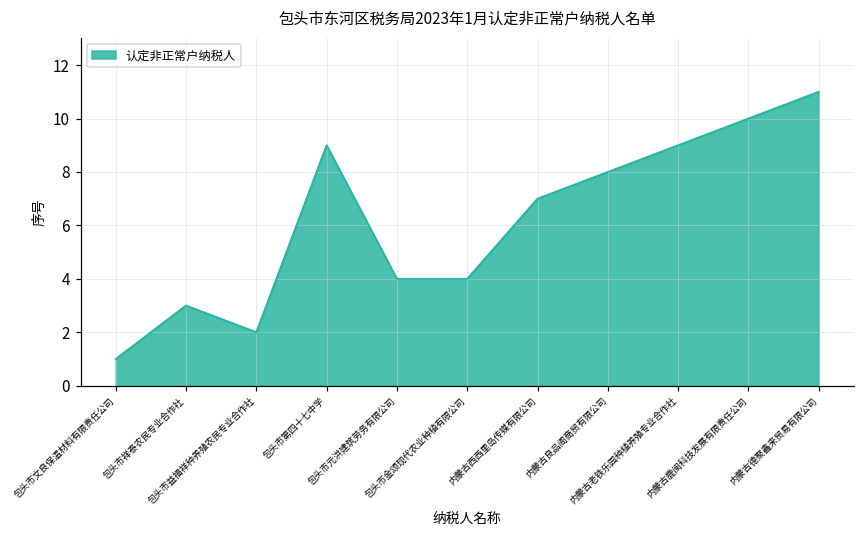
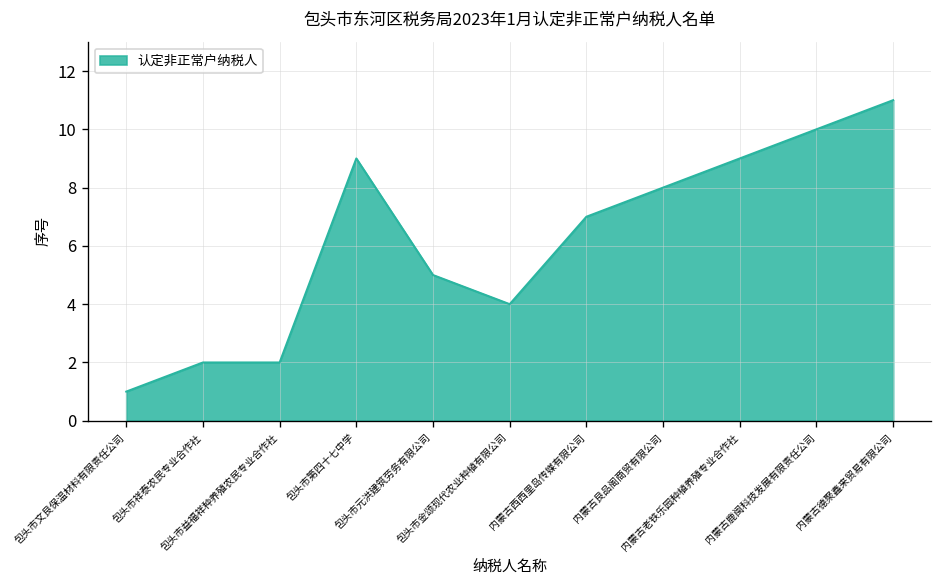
包头市祥泰农民专业合作社: 3 -> 2
包头市元洪建筑劳务有限公司: 4 -> 5
